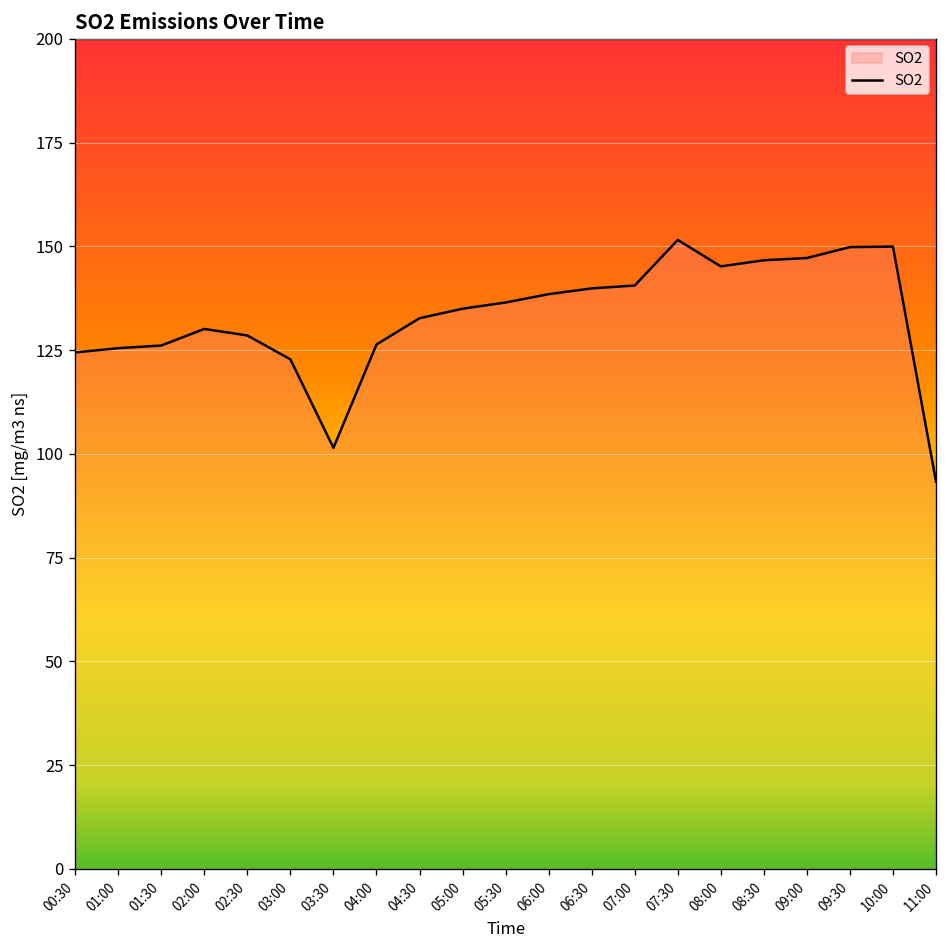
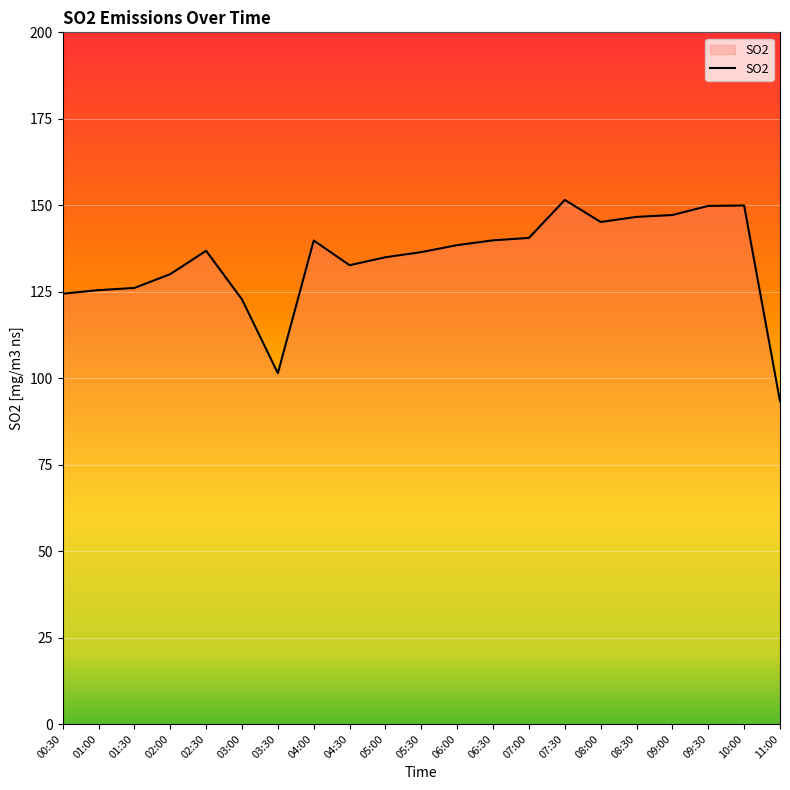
02:30: 129 -> 137
04:00: 126 -> 140
